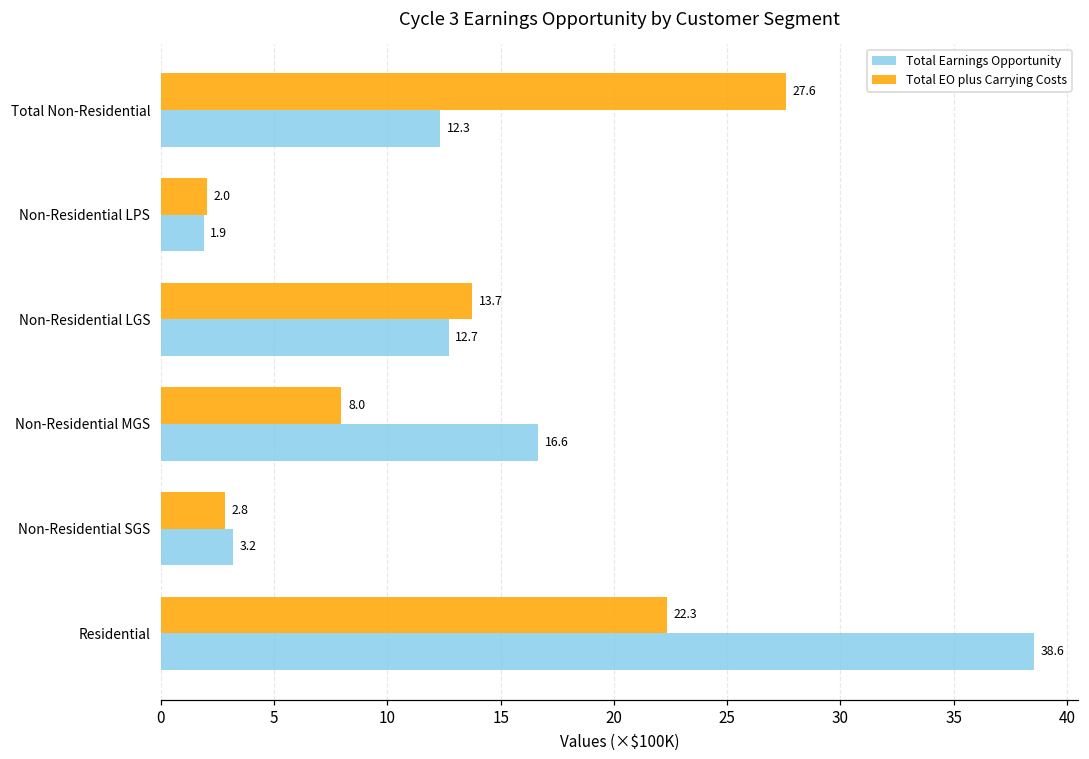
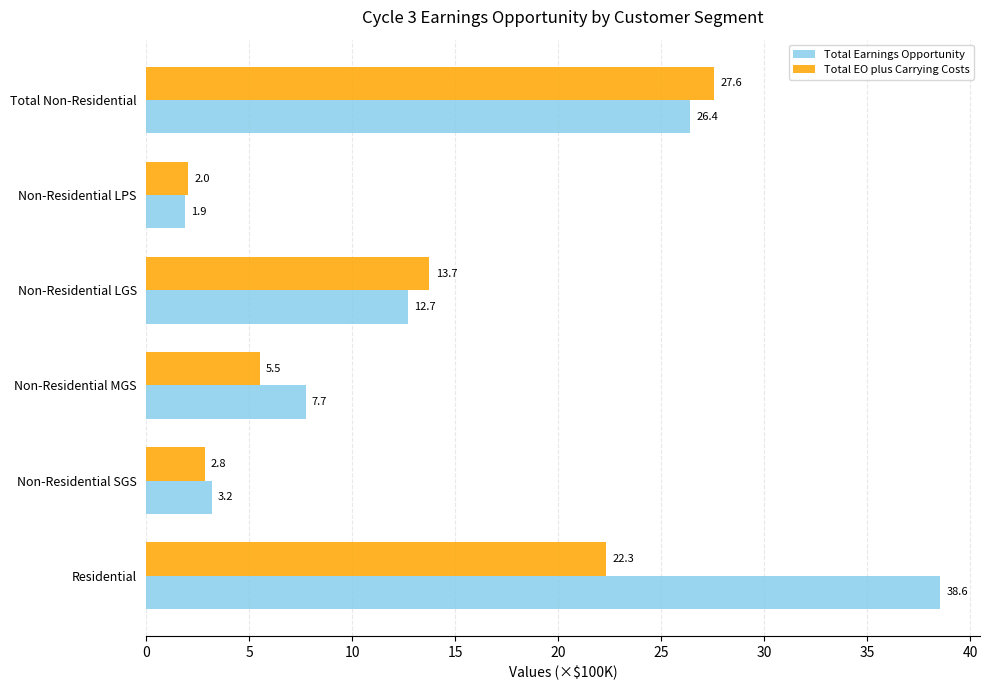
Total Earnings Opportunity, Total Non-Residential: 12.3 -> 26.4
Total EO plus Carrying Costs, Non-Residential MGS: 8.0 -> 5.5
Total Earnings Opportunity, Non-Residential MGS: 16.6 -> 7.7
